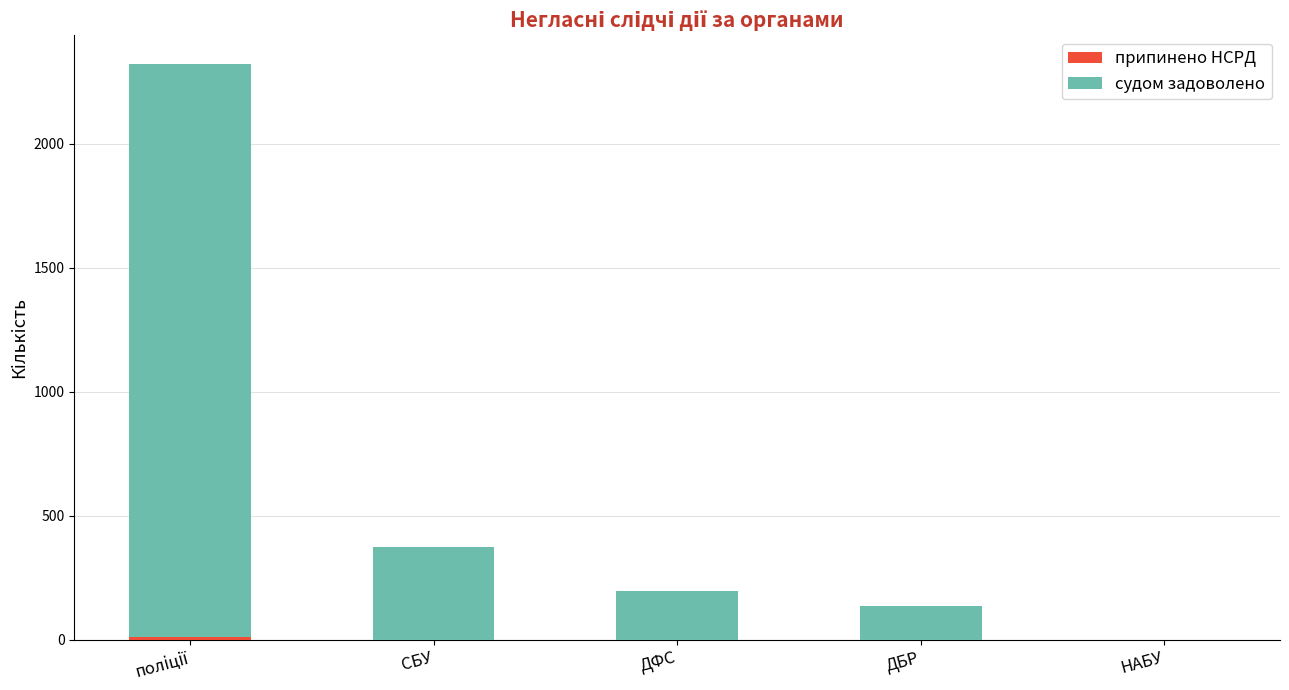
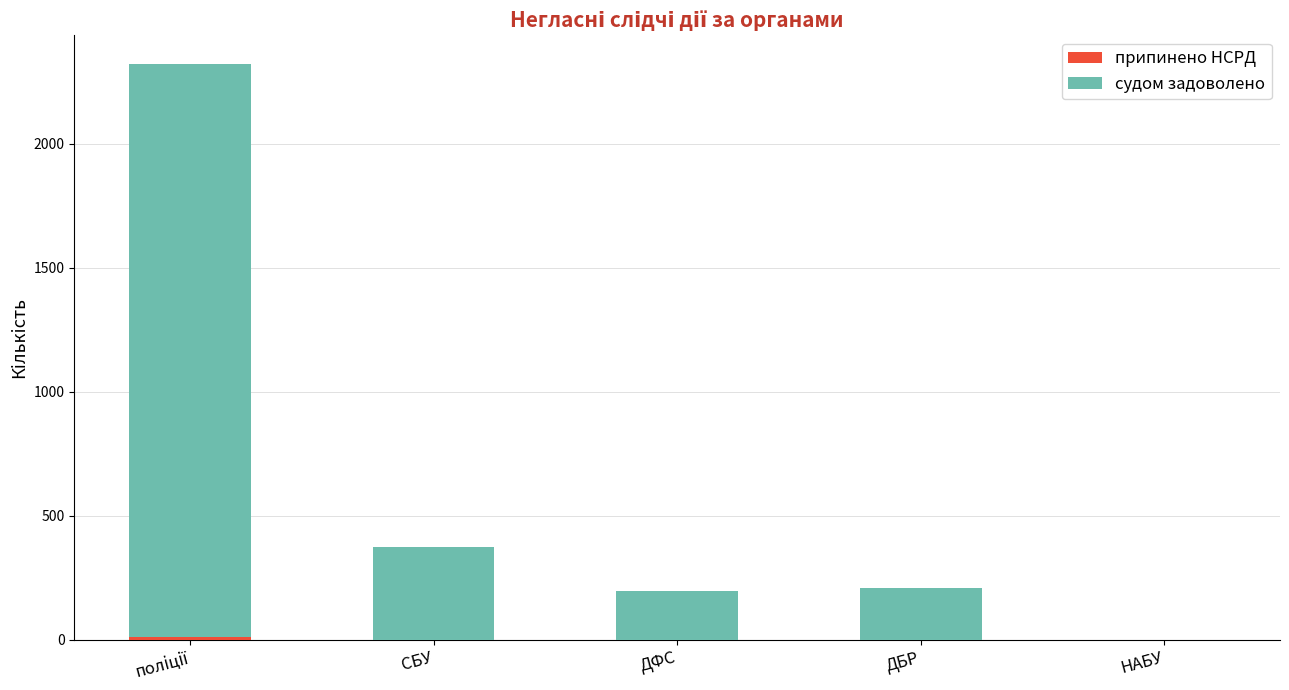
судом задоволено, ДБР: 140 -> 210
